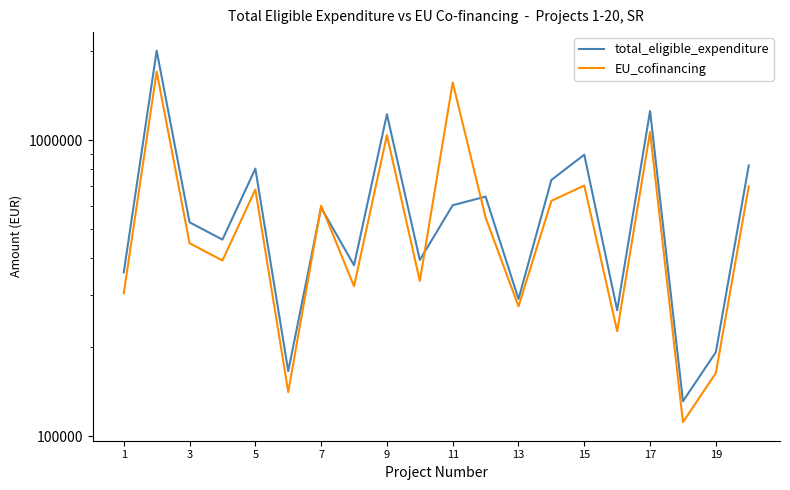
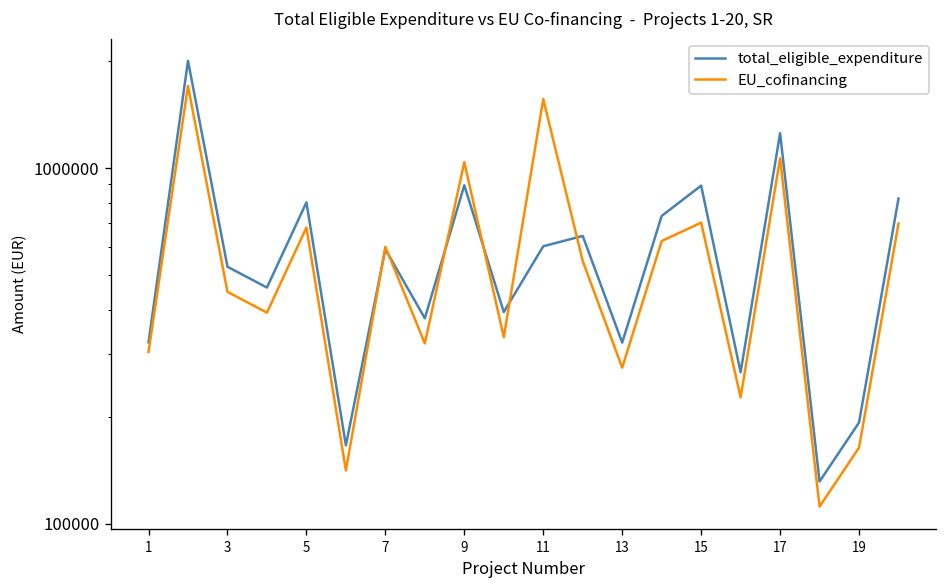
total_eligible_expenditure, 1: 360000 -> 320000
total_eligible_expenditure, 9: 1220000 -> 900000
total_eligible_expenditure, 13: 290000 -> 320000
